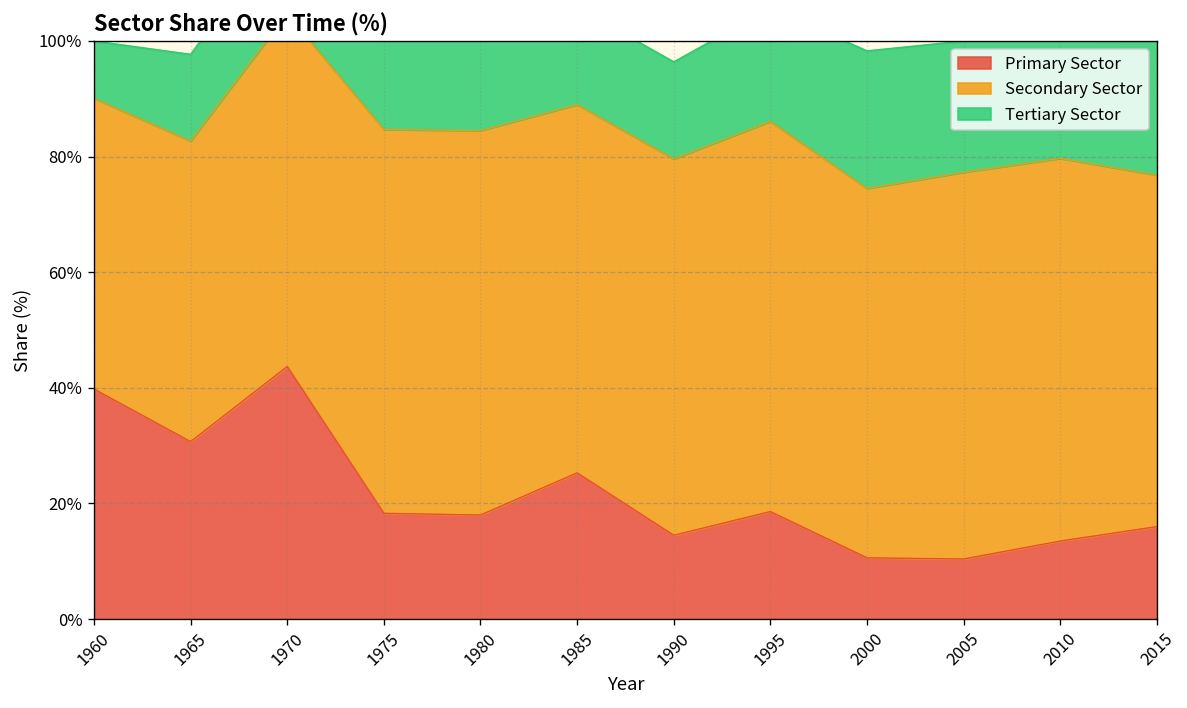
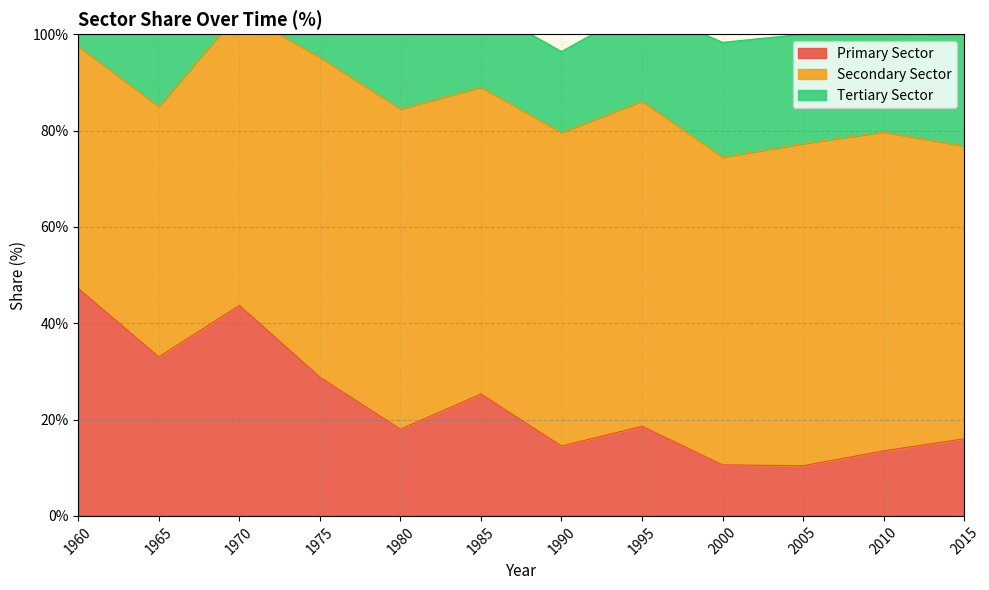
Primary Sector, 1960: 40% -> 47%
Primary Sector, 1965: 31% -> 33%
Primary Sector, 1975: 18% -> 29%
